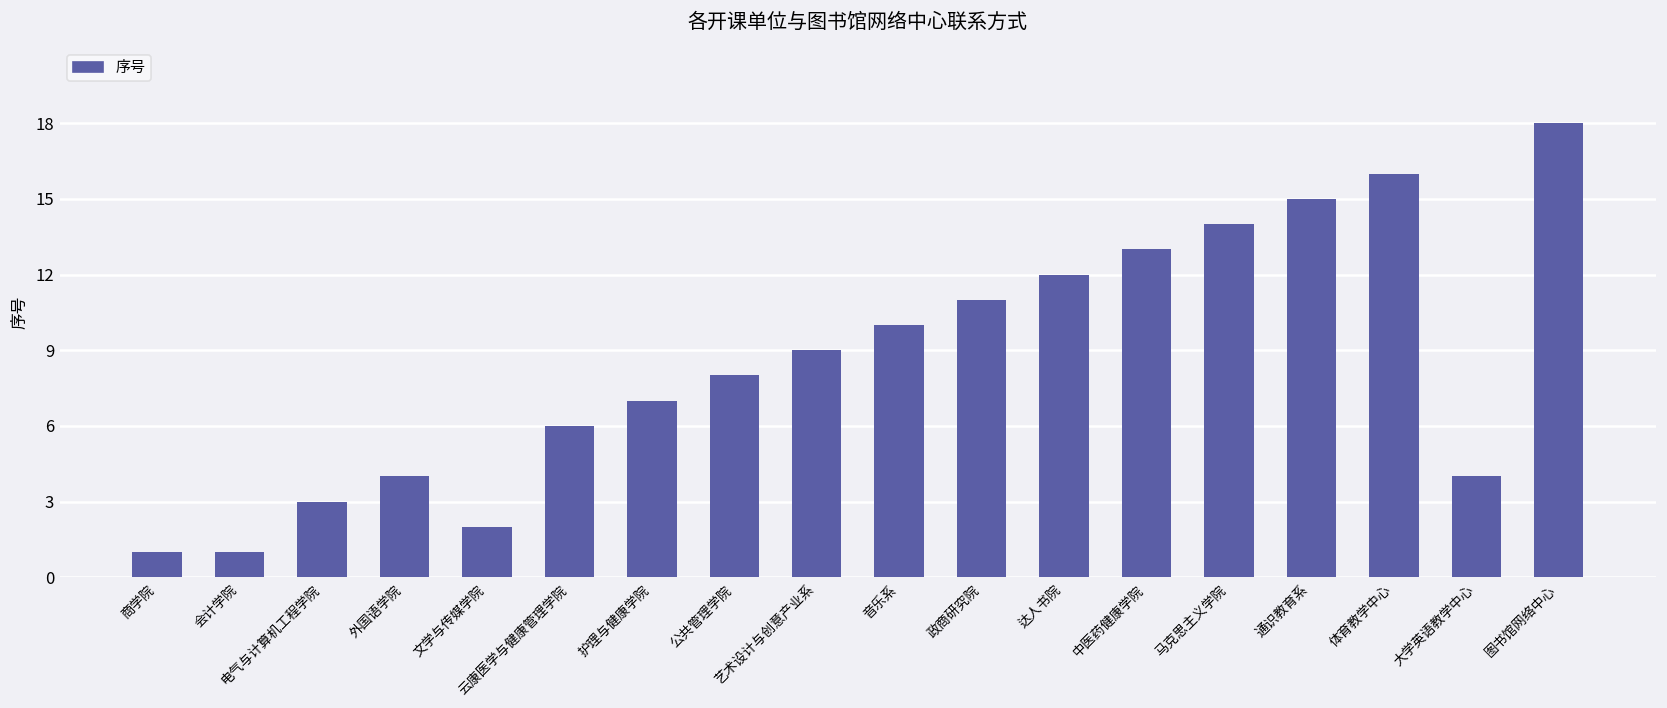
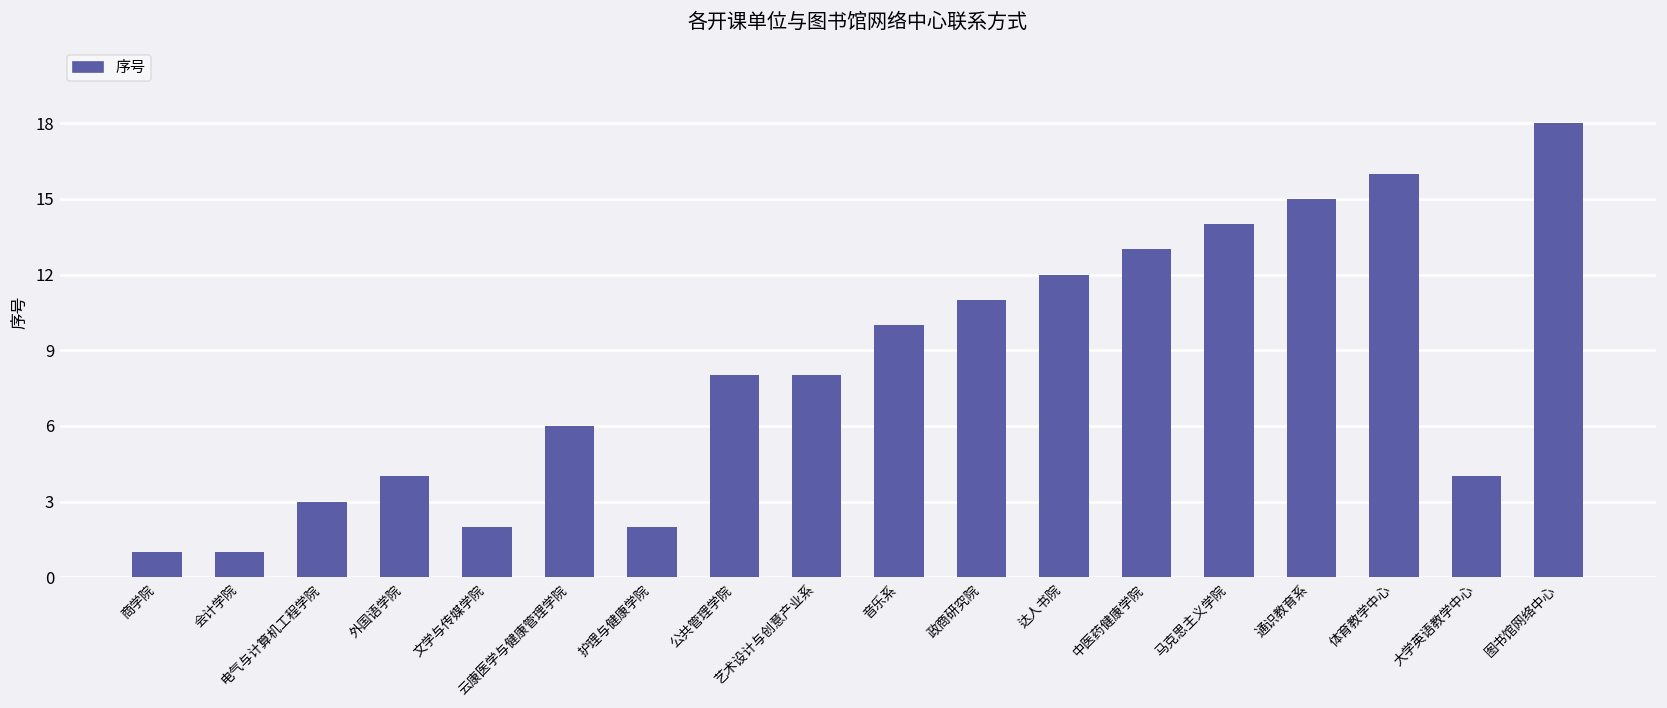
护理与健康学院: 7 -> 2
艺术设计与创意产业系: 9 -> 8
